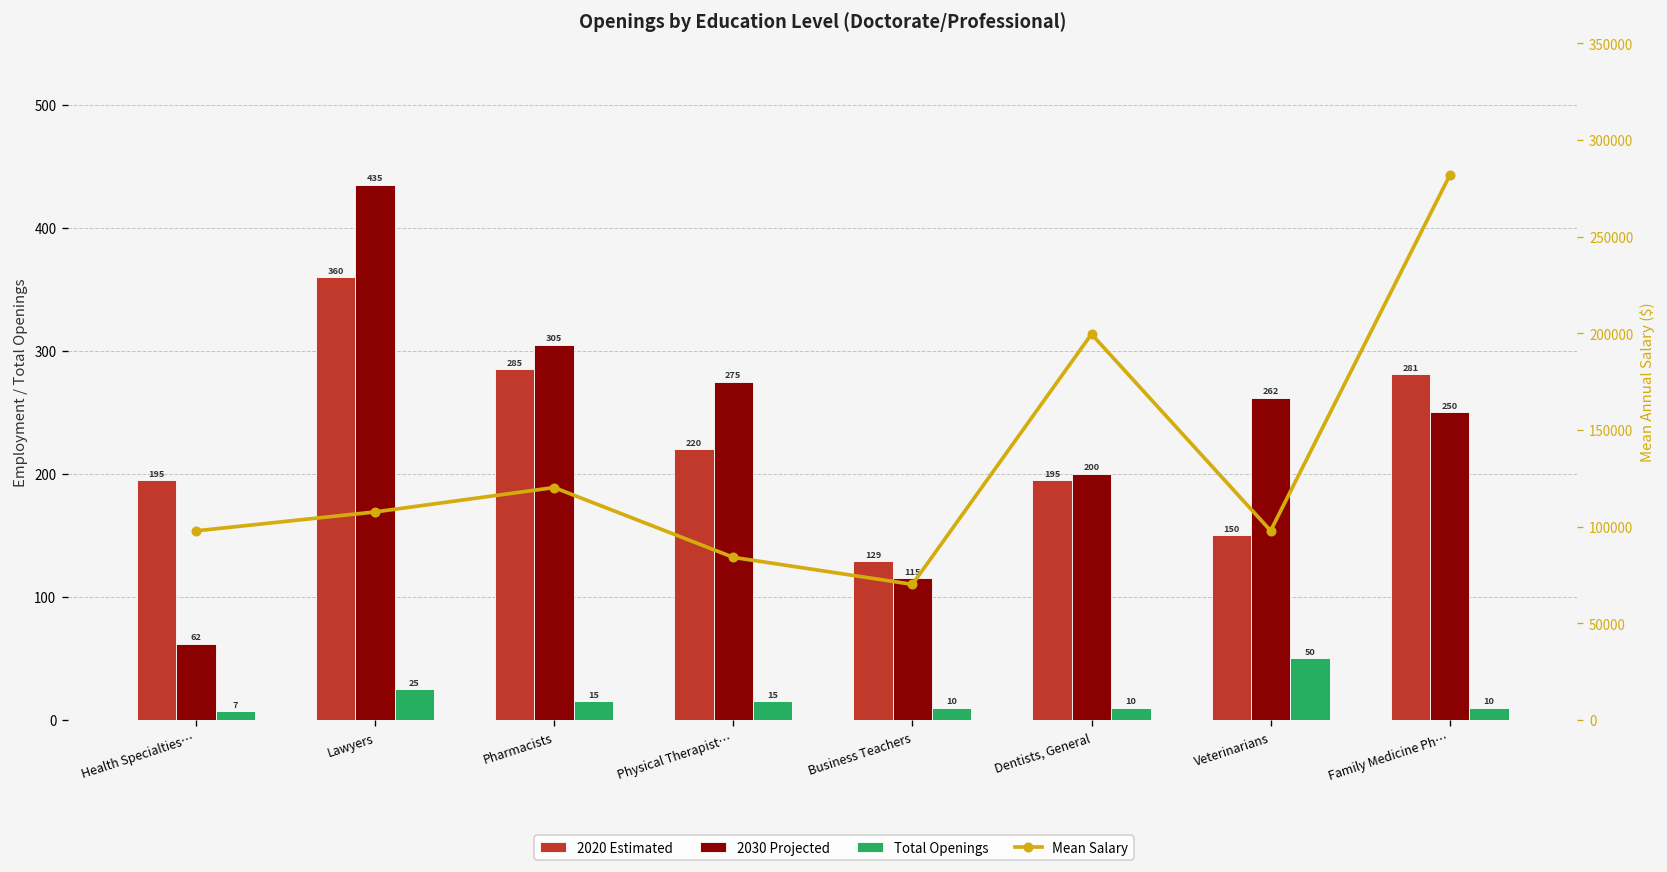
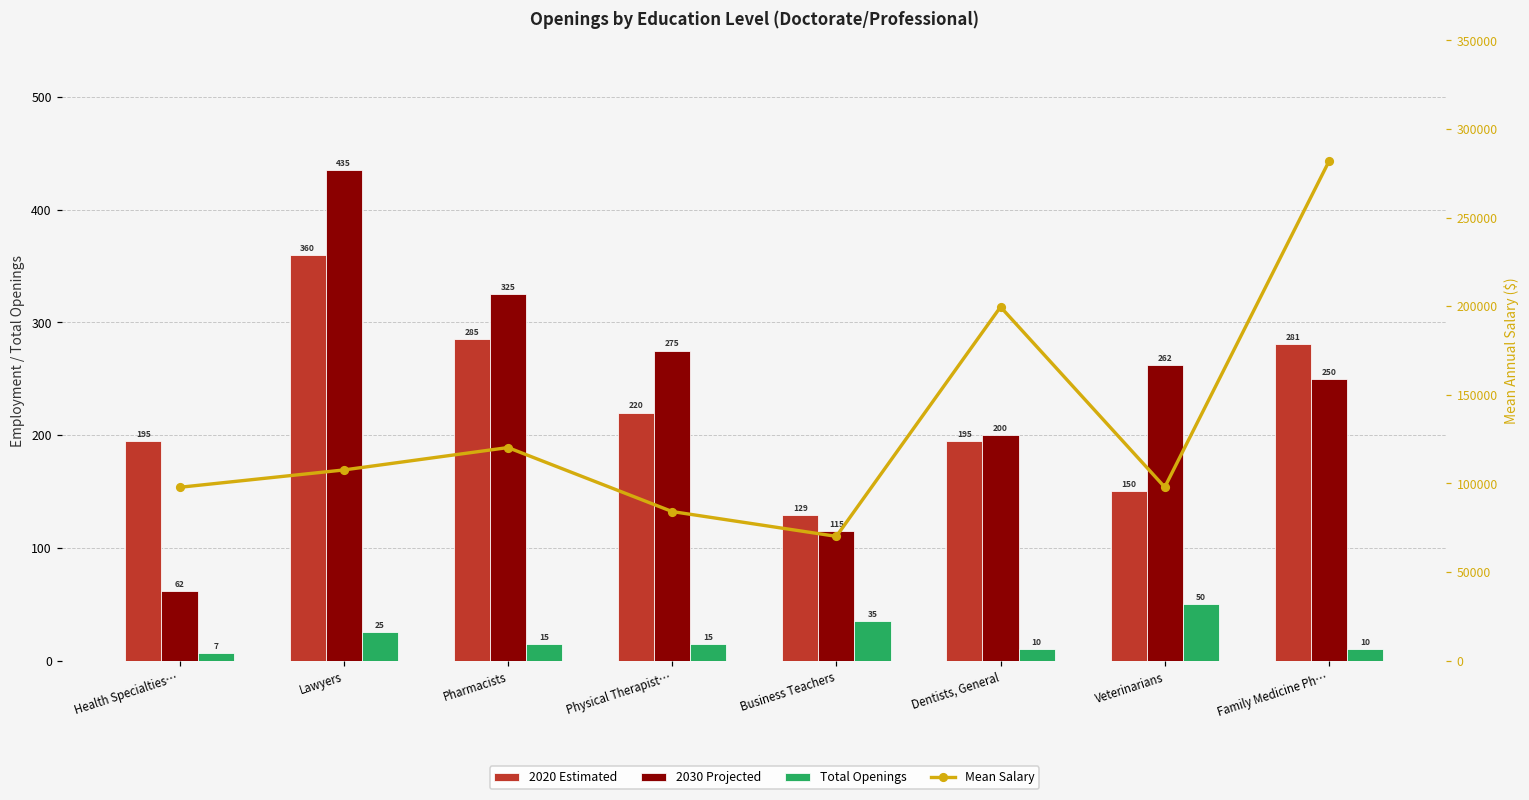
2030 Projected, Pharmacists: 305 -> 325
Total Openings, Business Teachers: 10 -> 35
